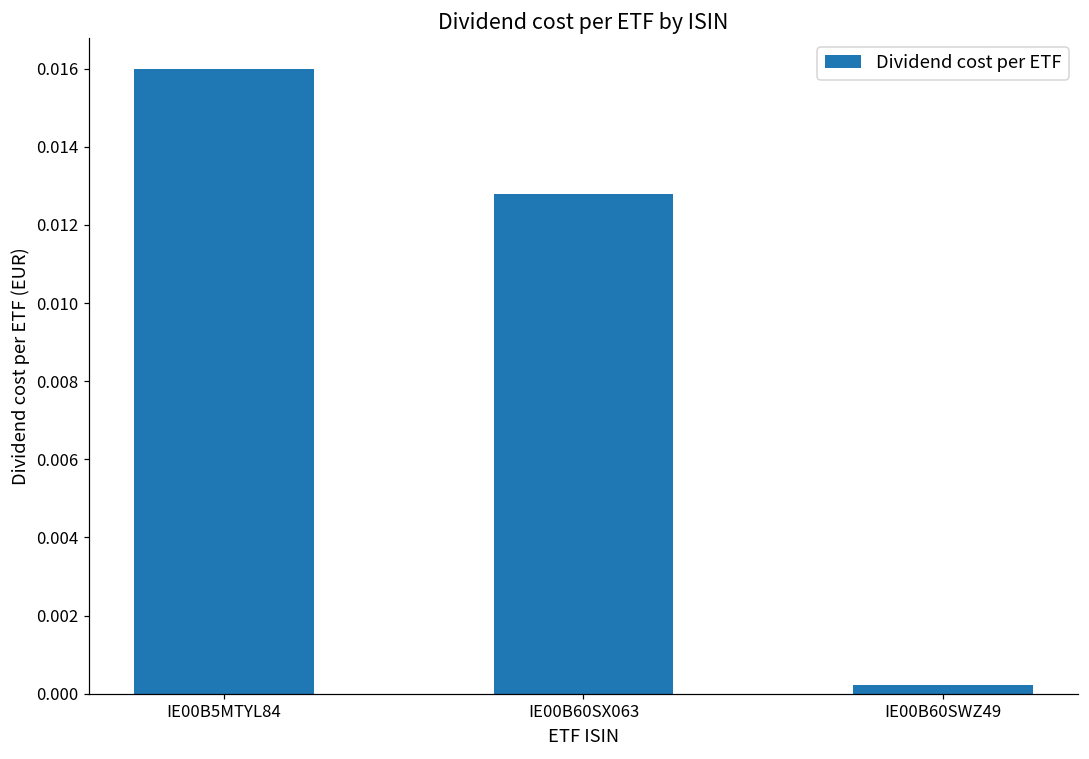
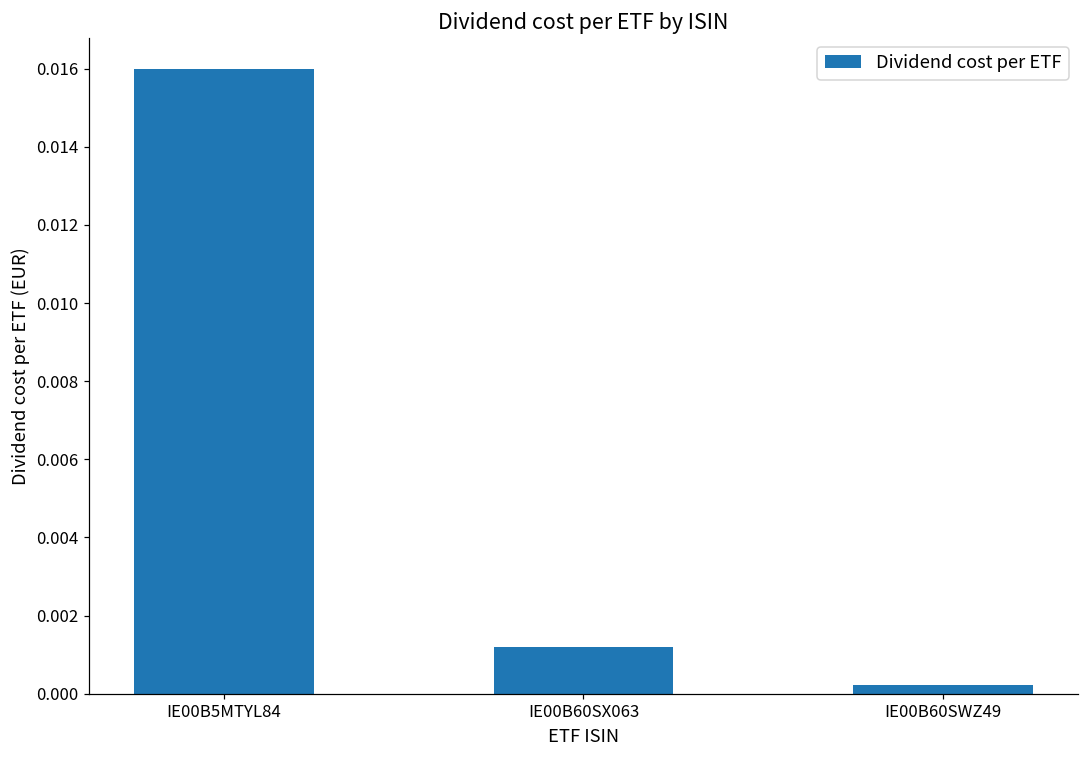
IE00B60SX063: 0.0128 -> 0.0012
